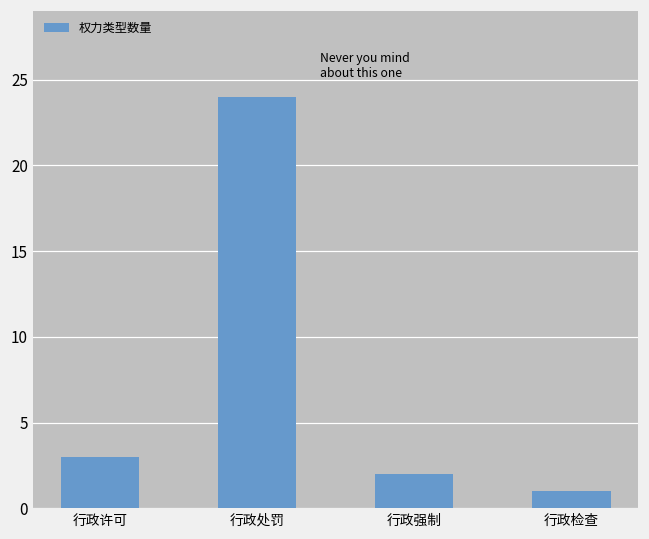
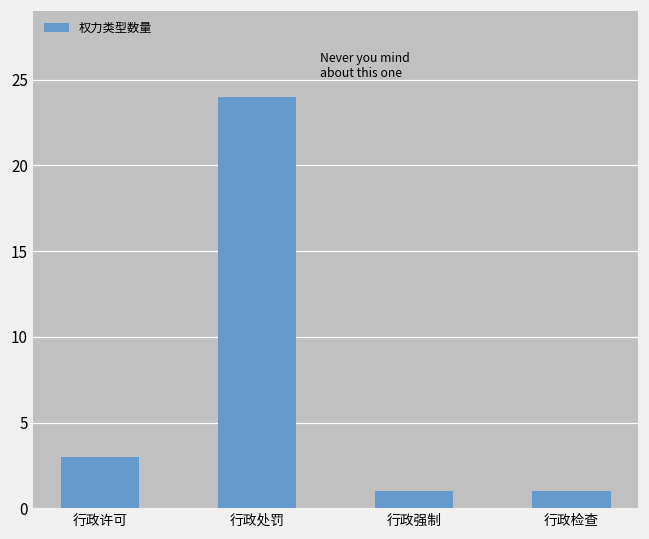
行政强制: 2 -> 1
